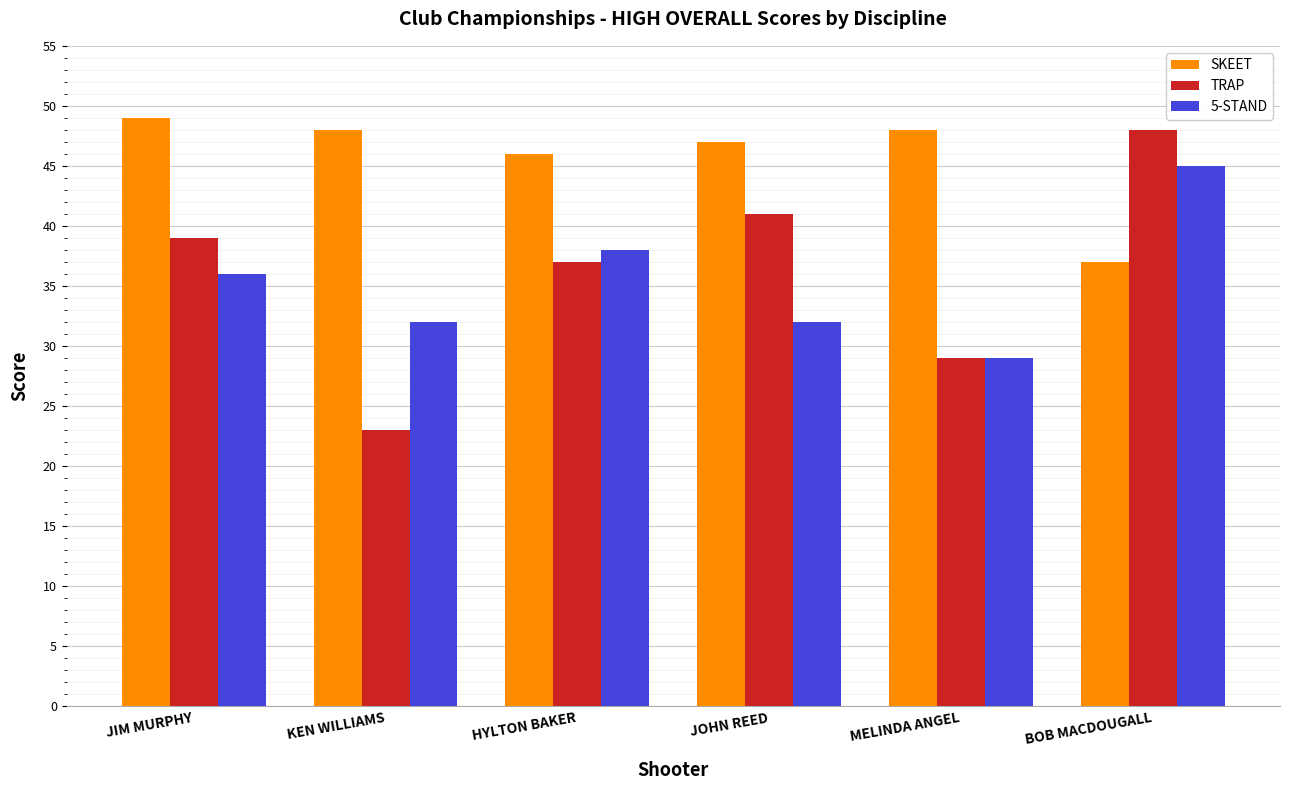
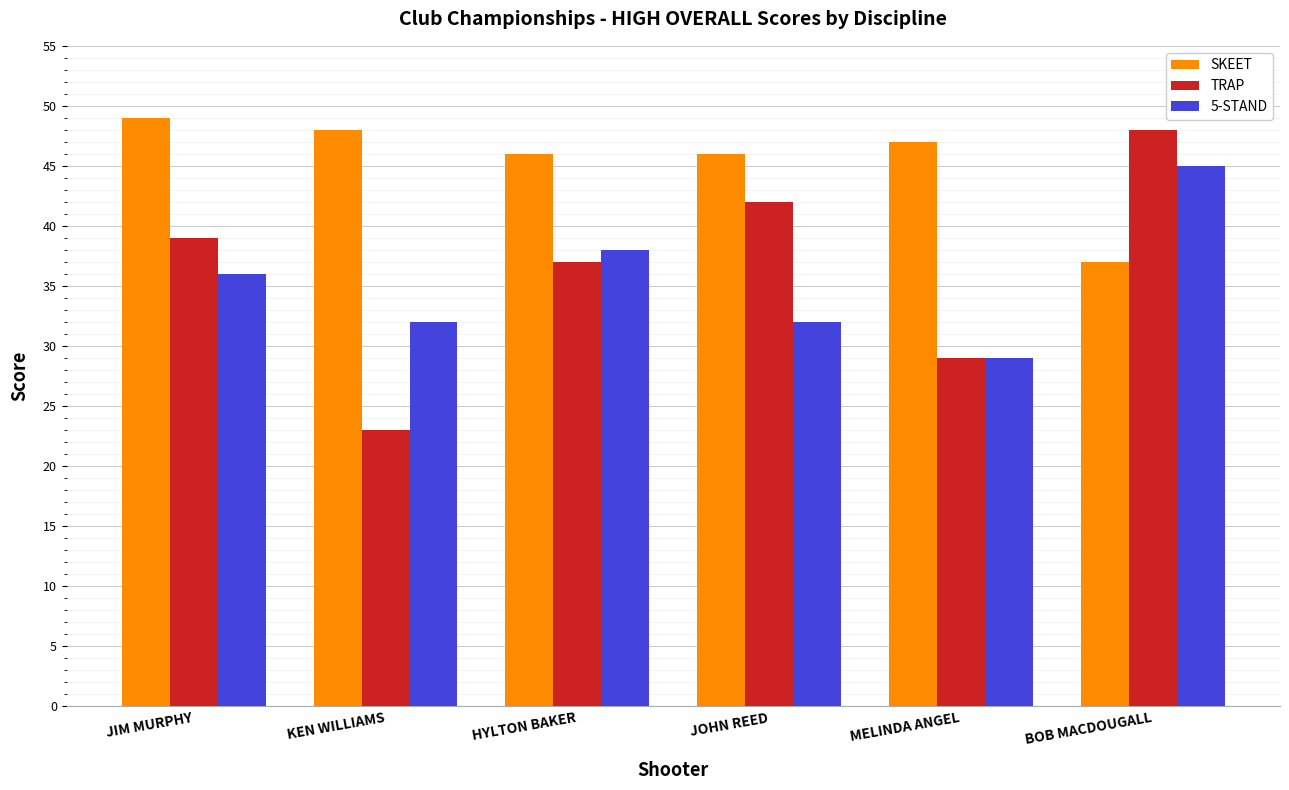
SKEET, JOHN REED: 47 -> 46
TRAP, JOHN REED: 41 -> 42
SKEET, MELINDA ANGEL: 48 -> 47
